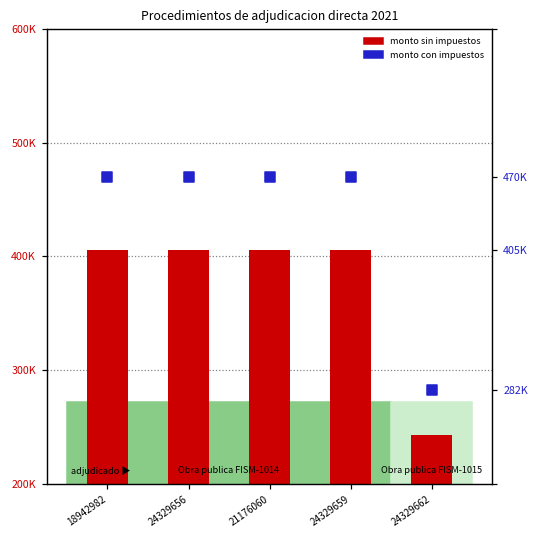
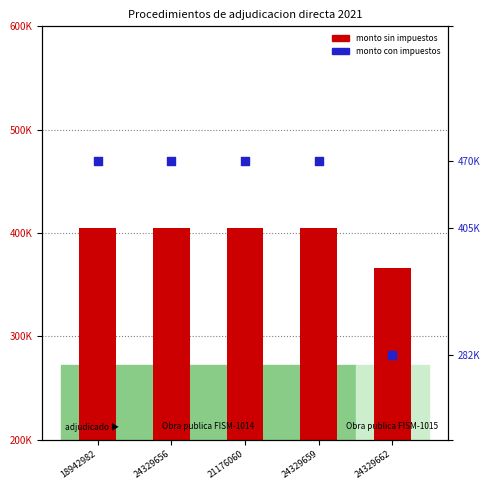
monto sin impuestos, 24329662: 243000 -> 367000
